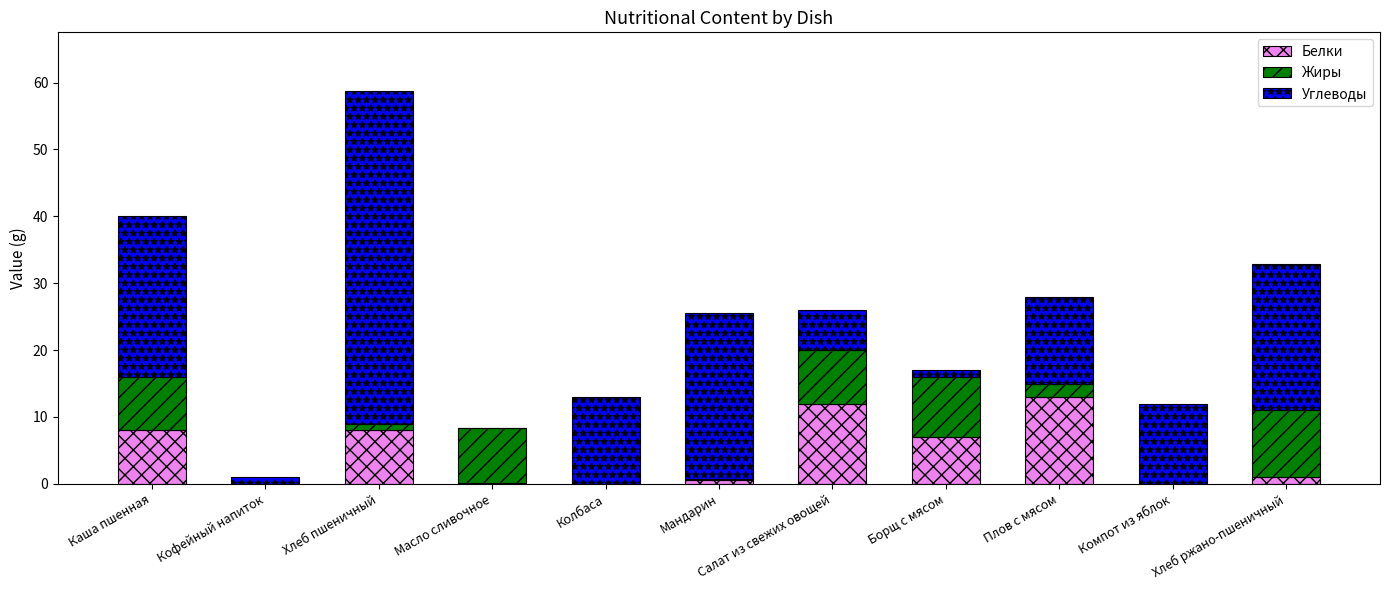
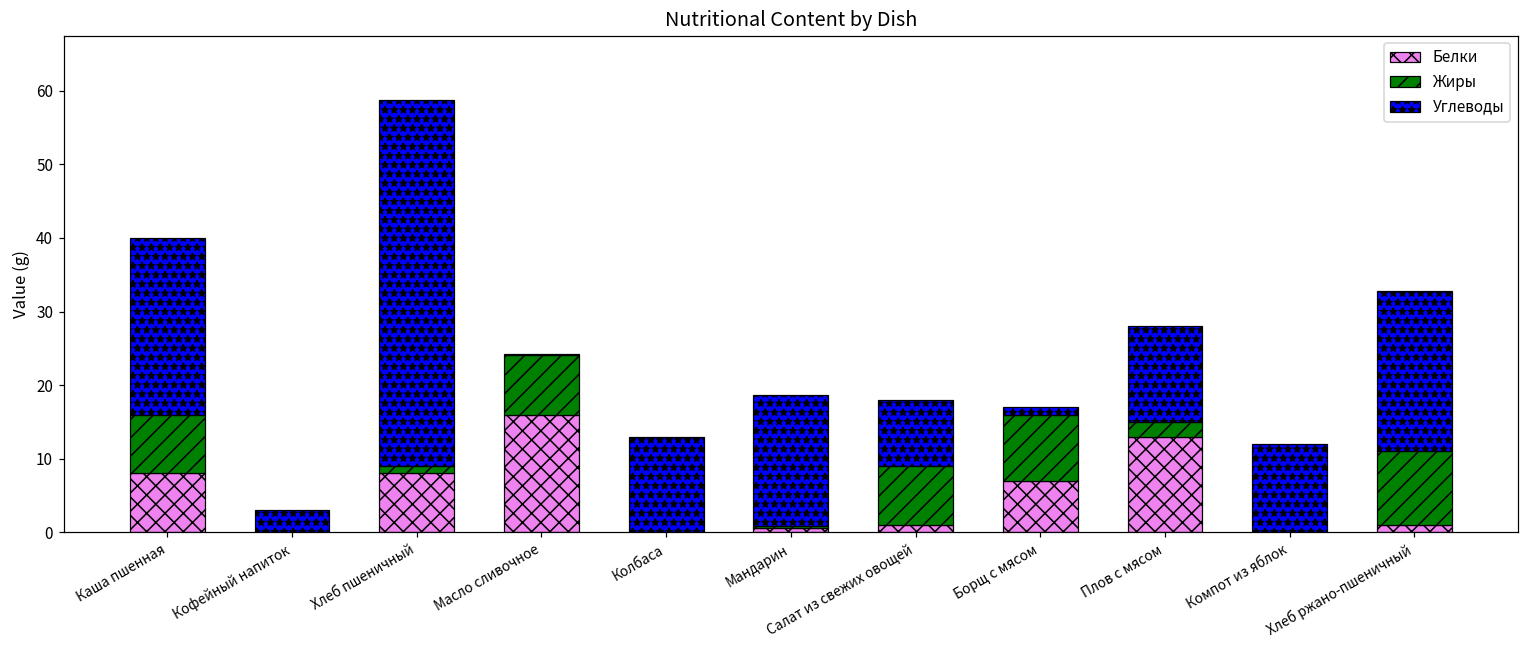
Углеводы, Кофейный напиток: 1 -> 3
Белки, Масло сливочное: 0 -> 16
Углеводы, Мандарин: 25 -> 18
Белки, Салат из свежих овощей: 12 -> 1
Углеводы, Салат из свежих овощей: 6 -> 9
